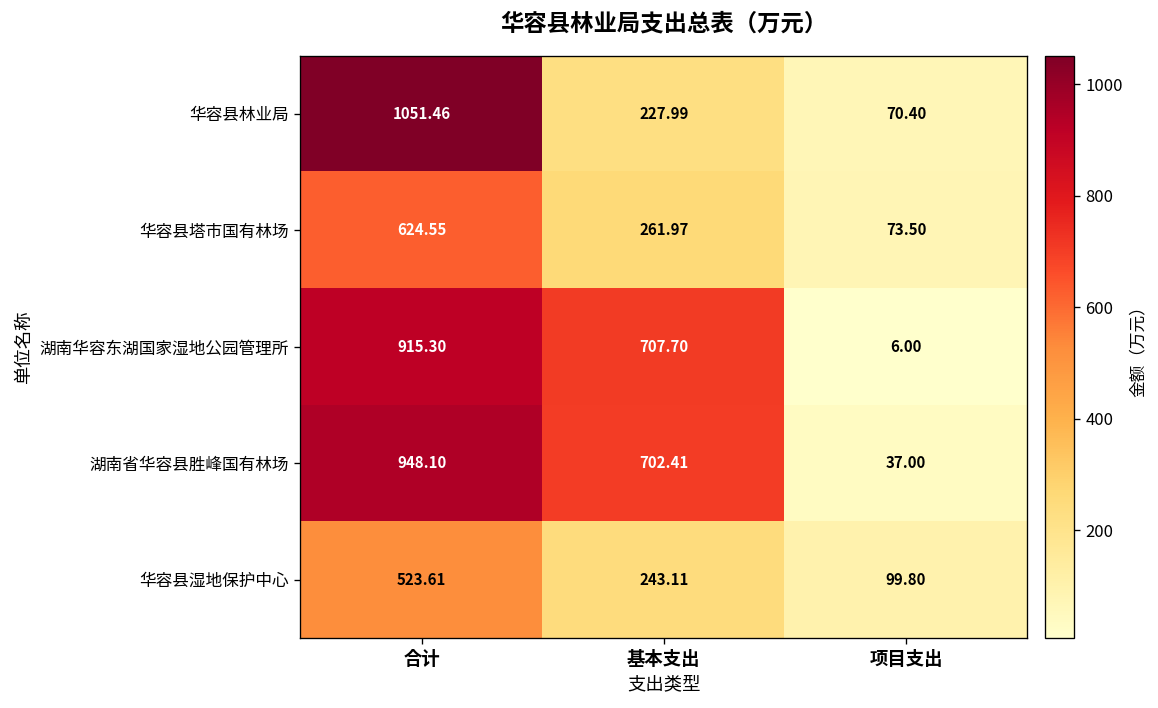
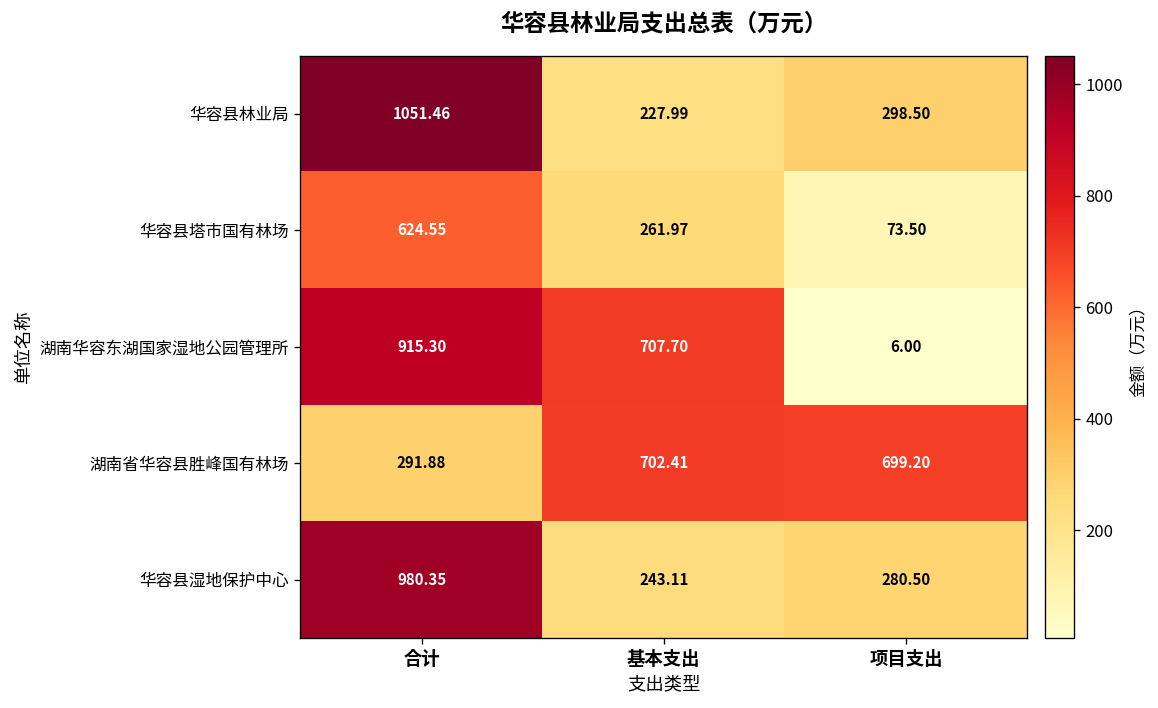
华容县林业局, 项目支出: 70.40 -> 298.50
湖南省华容县胜峰国有林场, 合计: 948.10 -> 291.88
湖南省华容县胜峰国有林场, 项目支出: 37.00 -> 699.20
华容县湿地保护中心, 合计: 523.61 -> 980.35
华容县湿地保护中心, 项目支出: 99.80 -> 280.50
